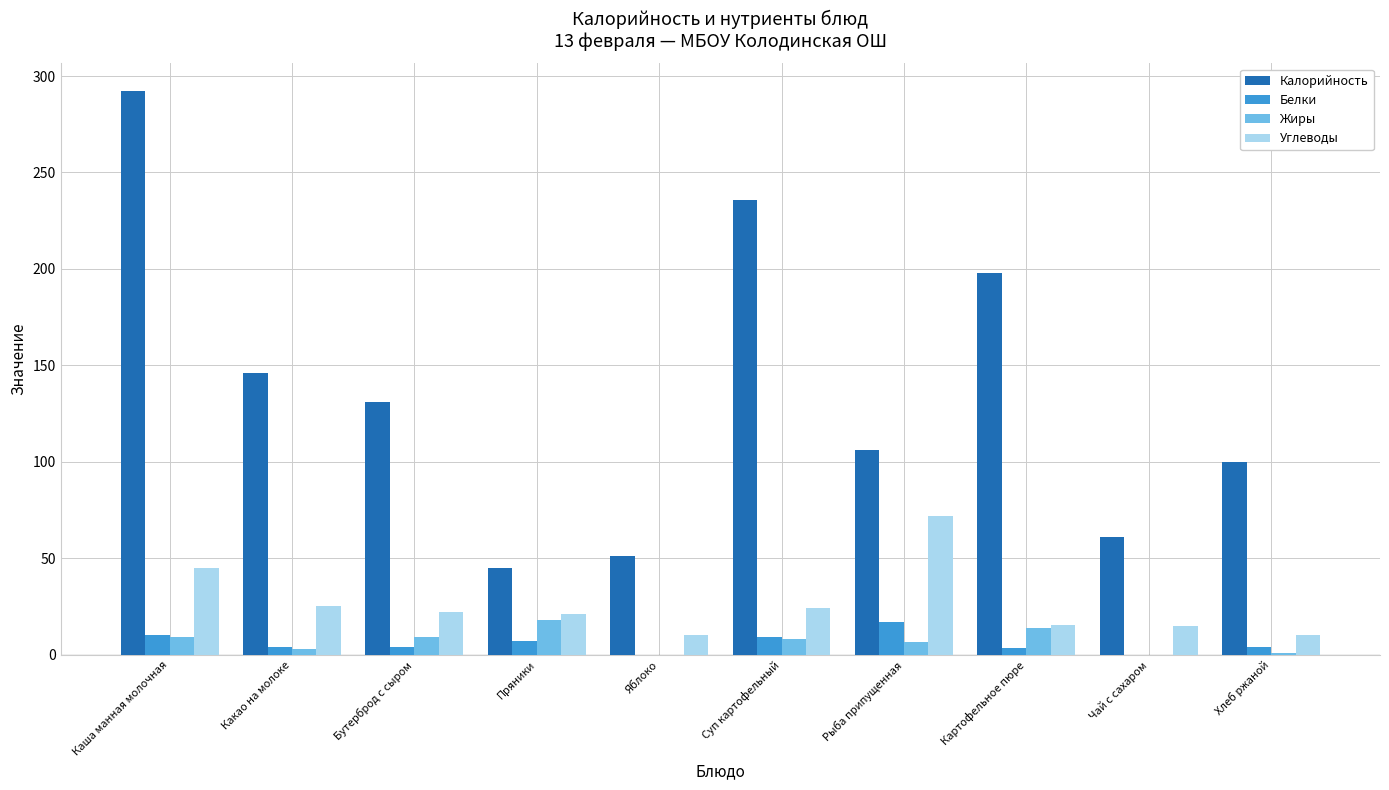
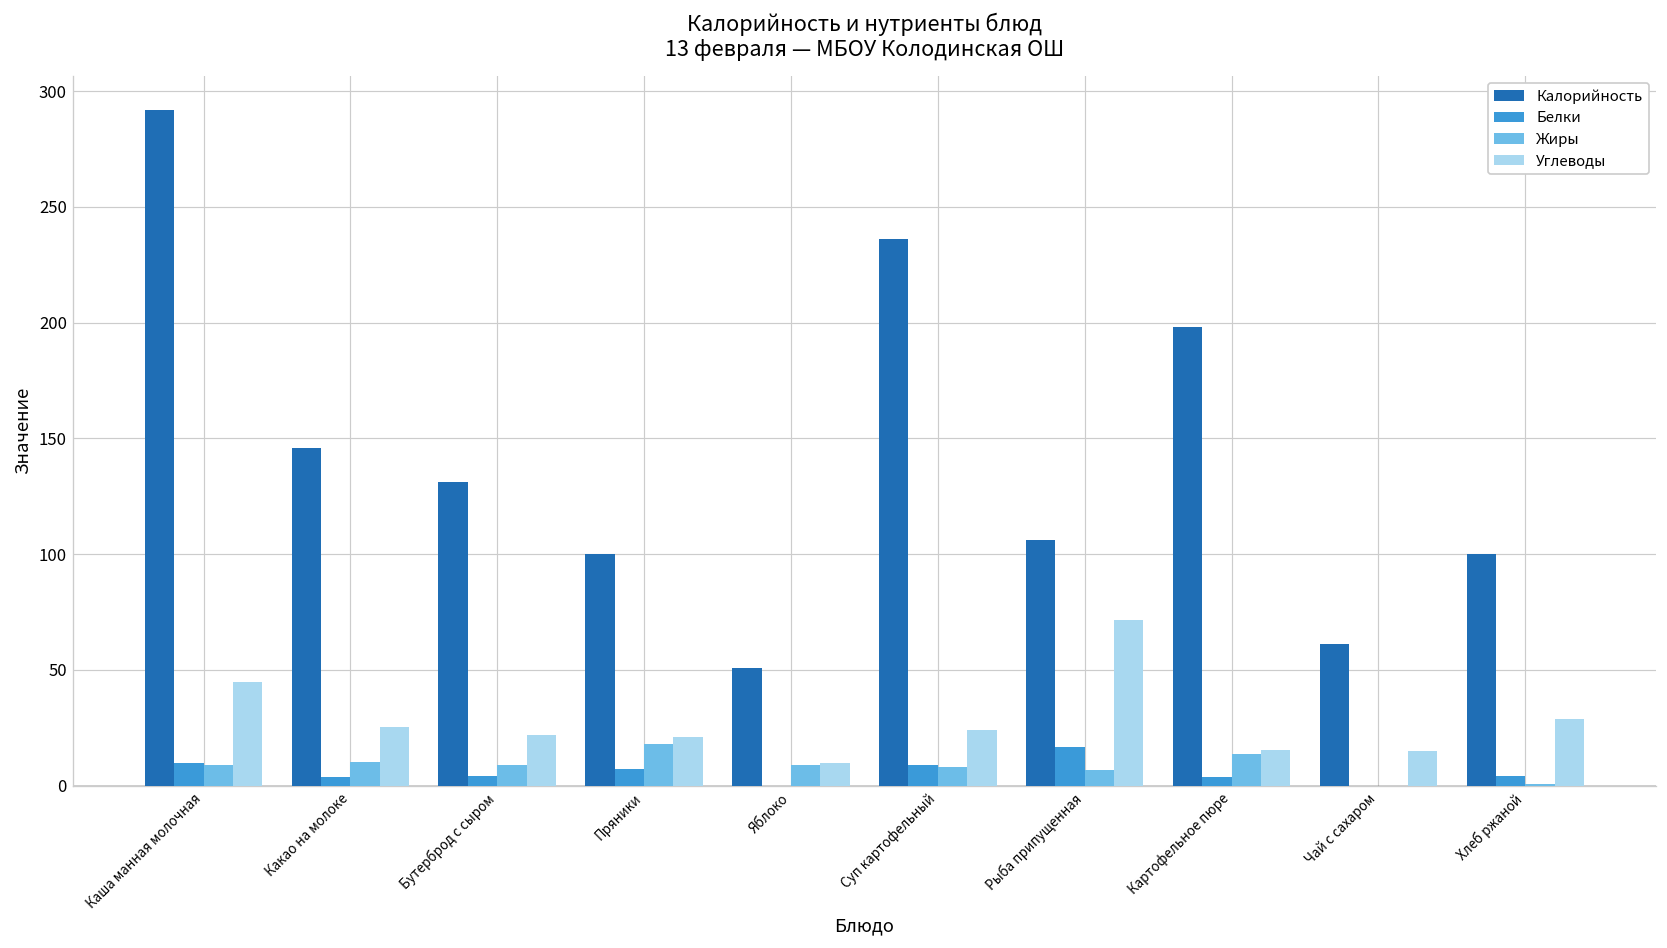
Жиры, Какао на молоке: 3 -> 10
Калорийность, Пряники: 45 -> 100
Жиры, Яблоко: 0 -> 9
Углеводы, Хлеб ржаной: 10 -> 29
